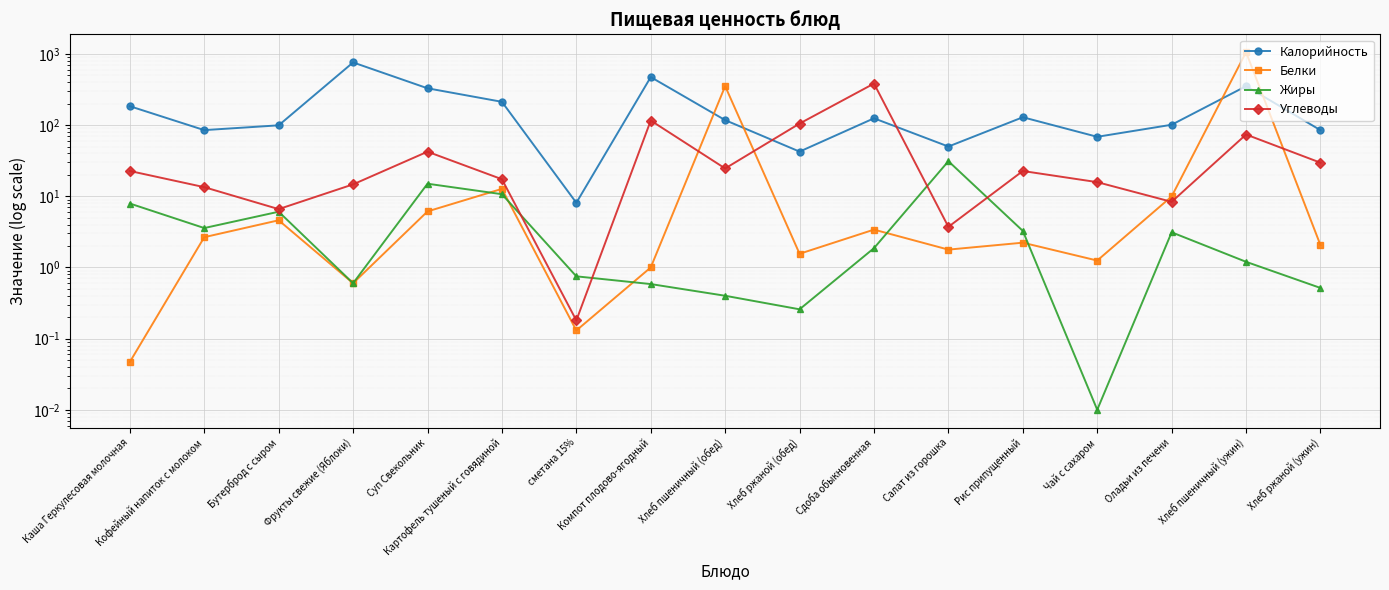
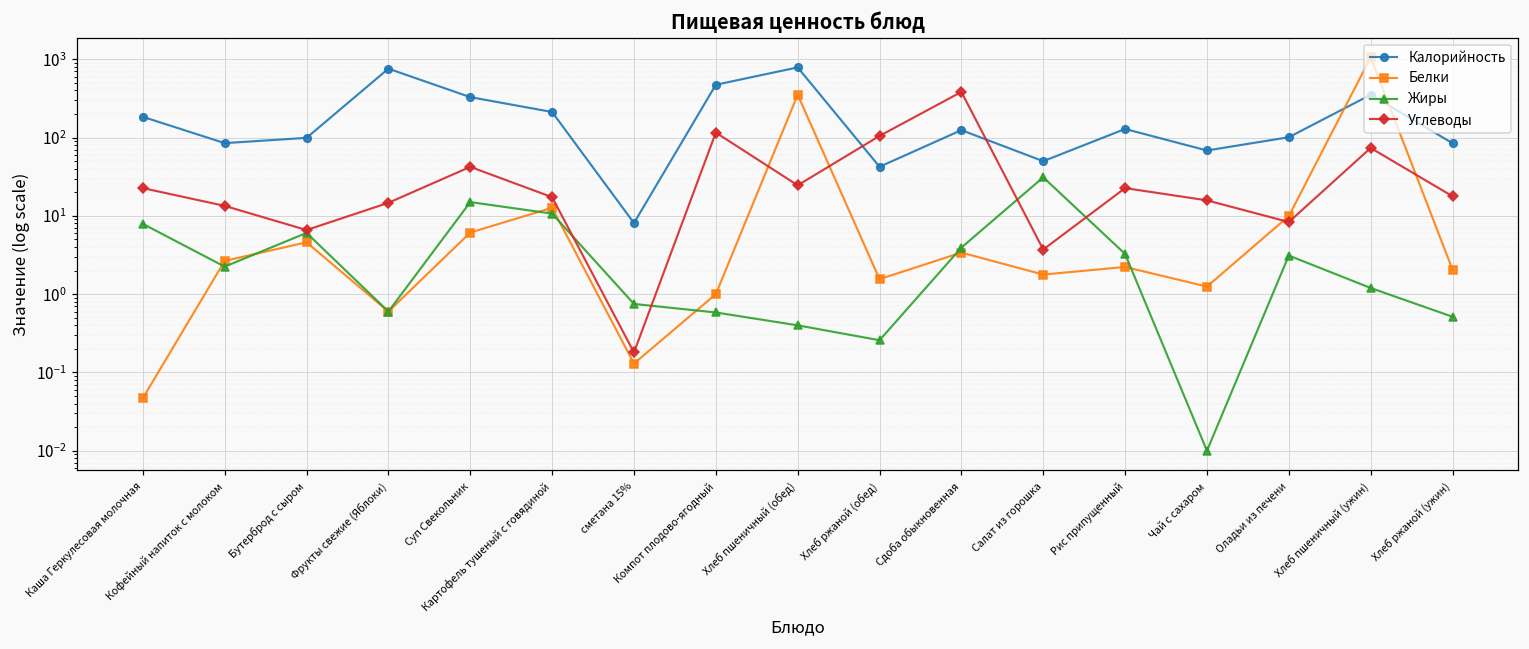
Жиры, Кофейный напиток с молоком: 4 -> 2.2
Калорийность, Хлеб пшеничный (обед): 120 -> 800
Жиры, Сдоба обыкновенная: 1.9 -> 4
Углеводы, Хлеб ржаной (ужин): 30 -> 18
